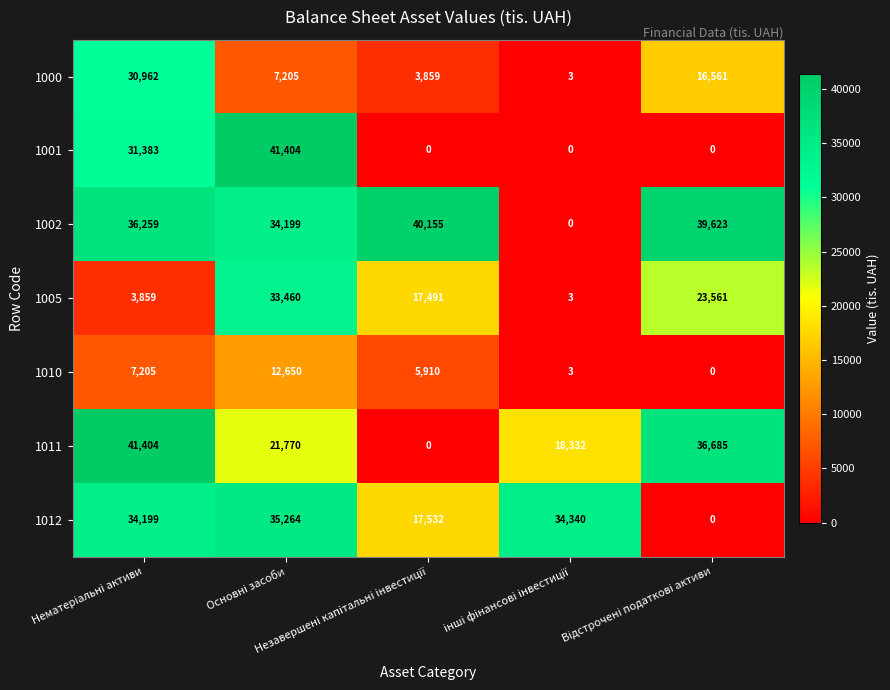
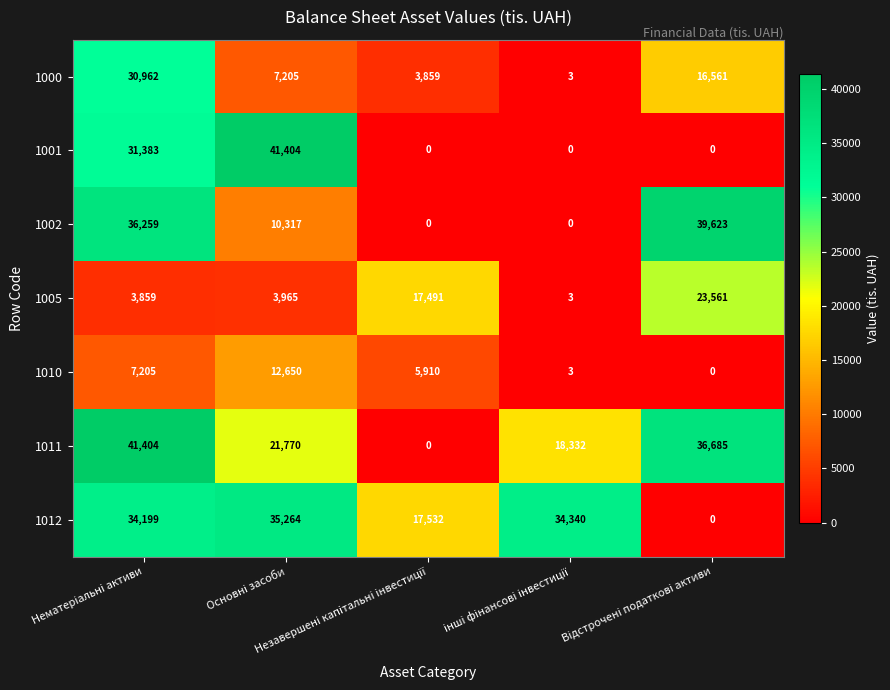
1002, Основні засоби: 34,199 -> 10,317
1002, Незавершені капітальні інвестиції: 40,155 -> 0
1005, Основні засоби: 33,460 -> 3,965
